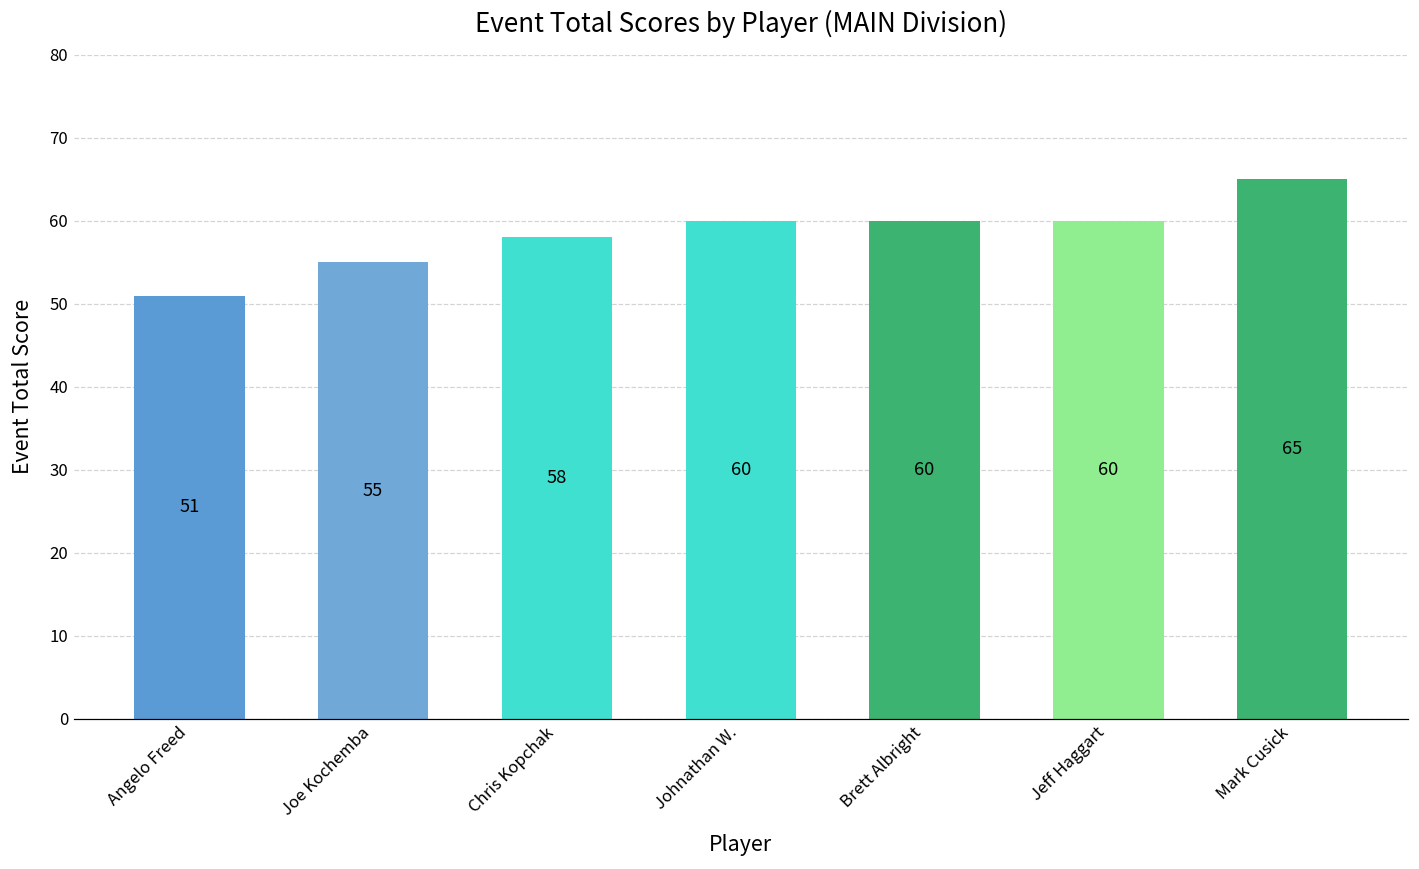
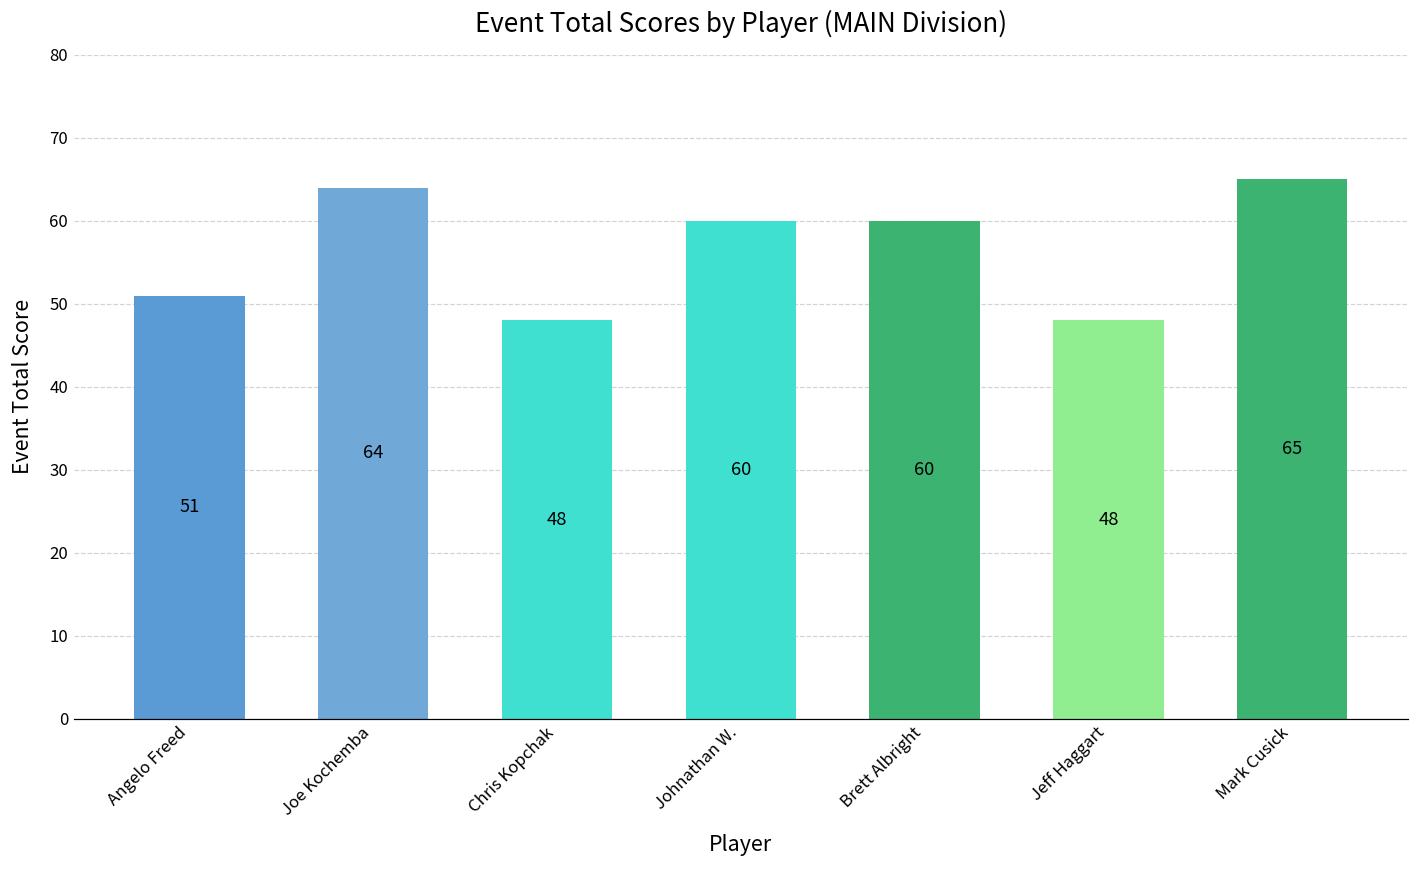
Joe Kochemba: 55 -> 64
Chris Kopchak: 58 -> 48
Jeff Haggart: 60 -> 48
